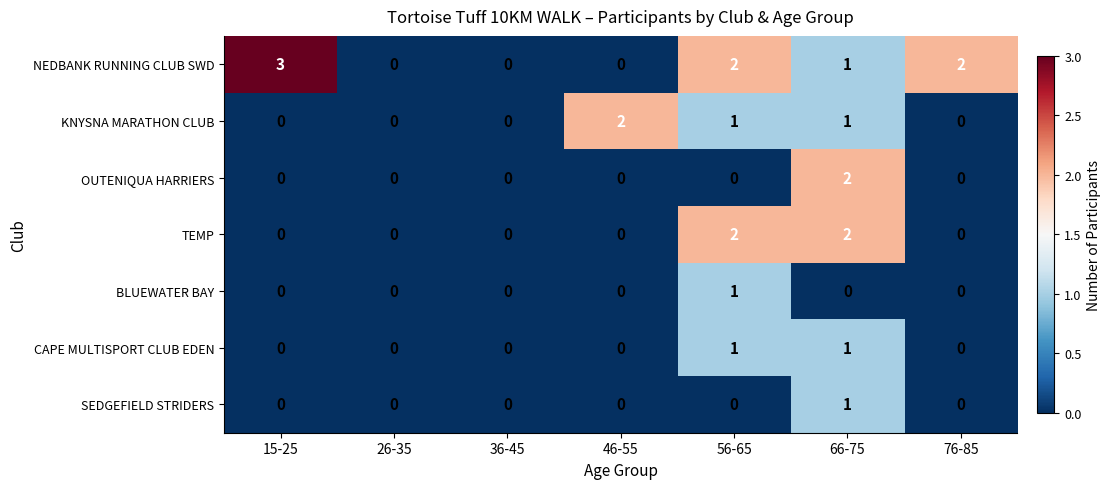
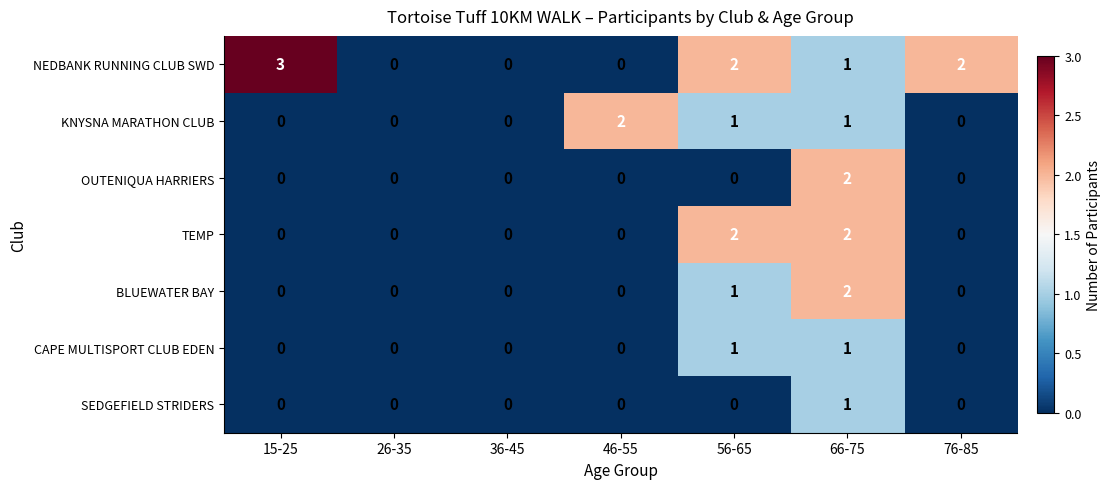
BLUEWATER BAY, 66-75: 0 -> 2
